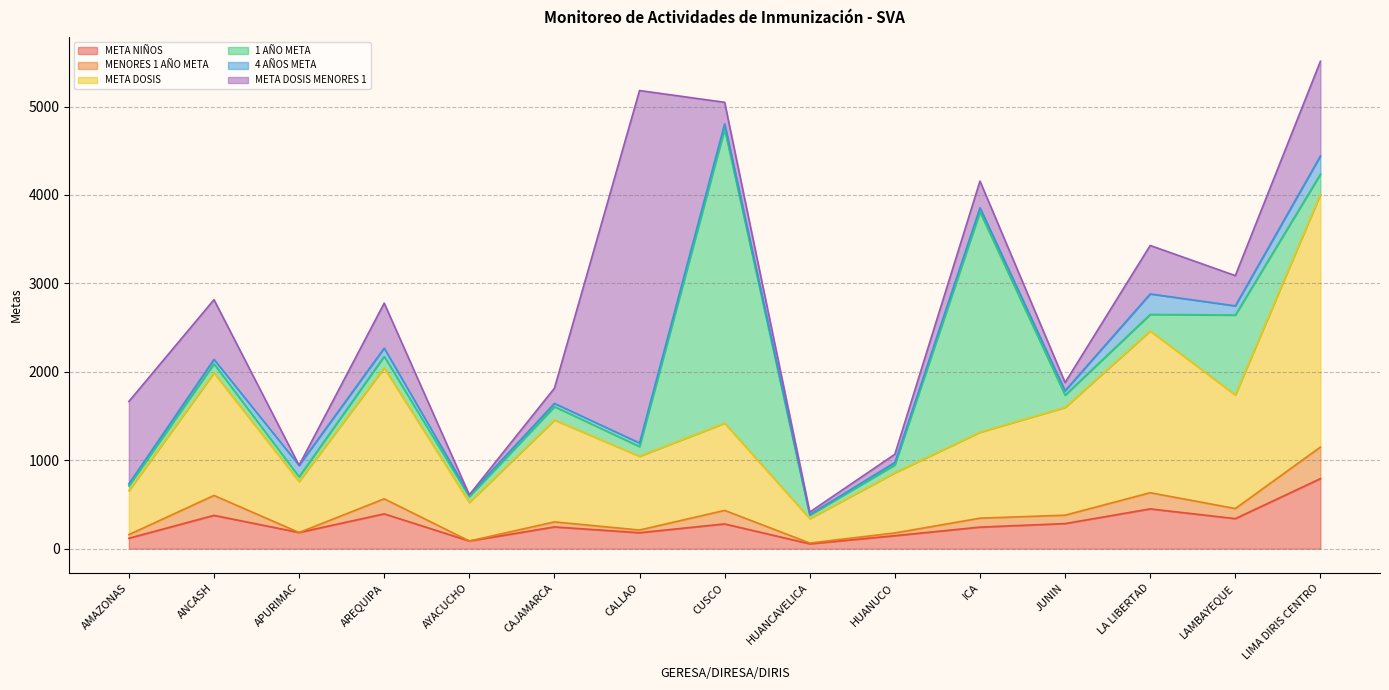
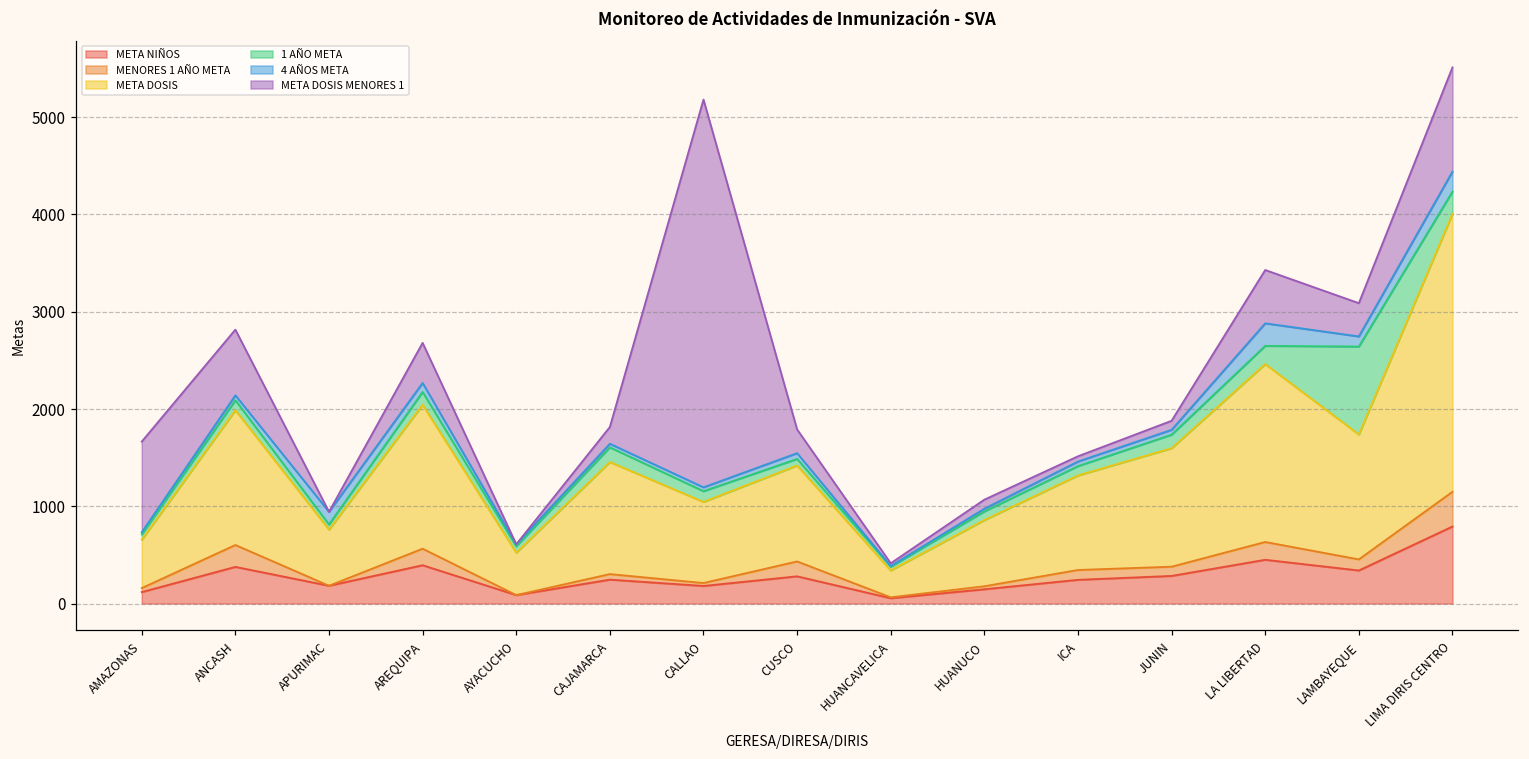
META DOSIS MENORES 1, AREQUIPA: 500 -> 400
1 AÑO META, CUSCO: 3300 -> 100
1 AÑO META, ICA: 2500 -> 100
META DOSIS MENORES 1, ICA: 300 -> 100
